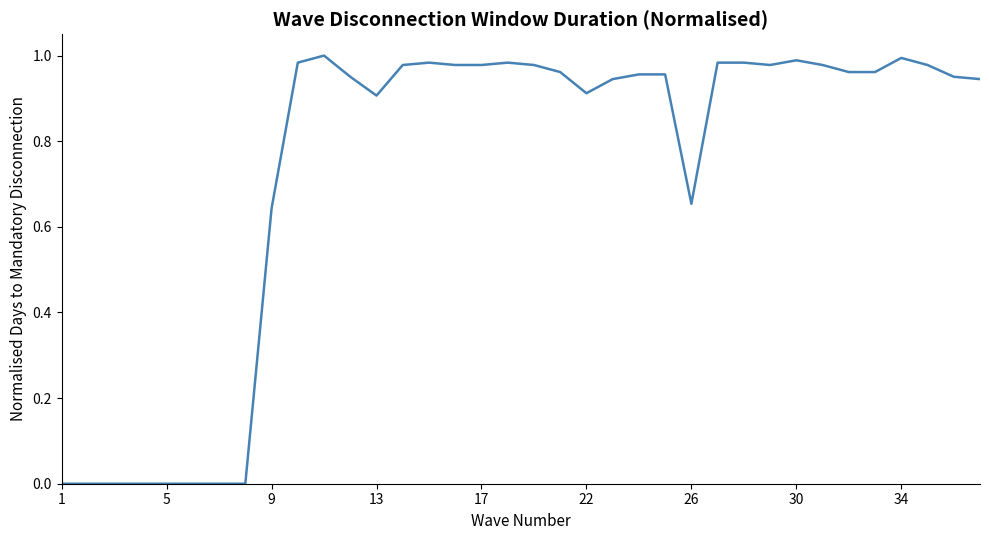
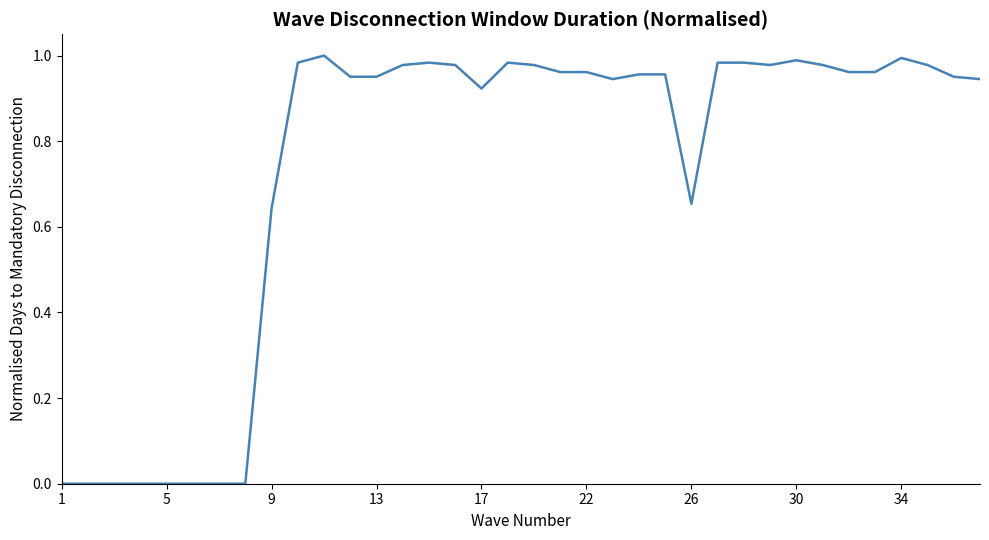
13: 0.91 -> 0.95
17: 0.98 -> 0.92
22: 0.91 -> 0.96
